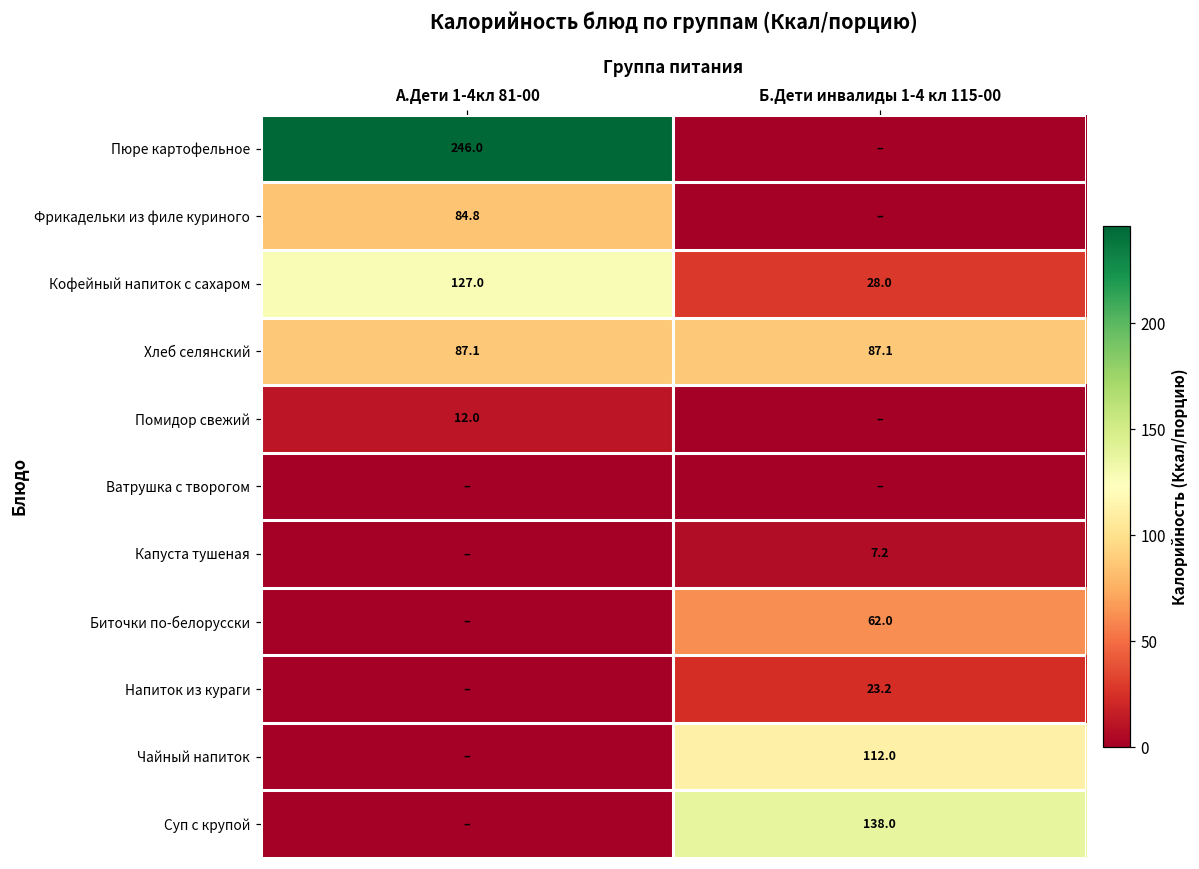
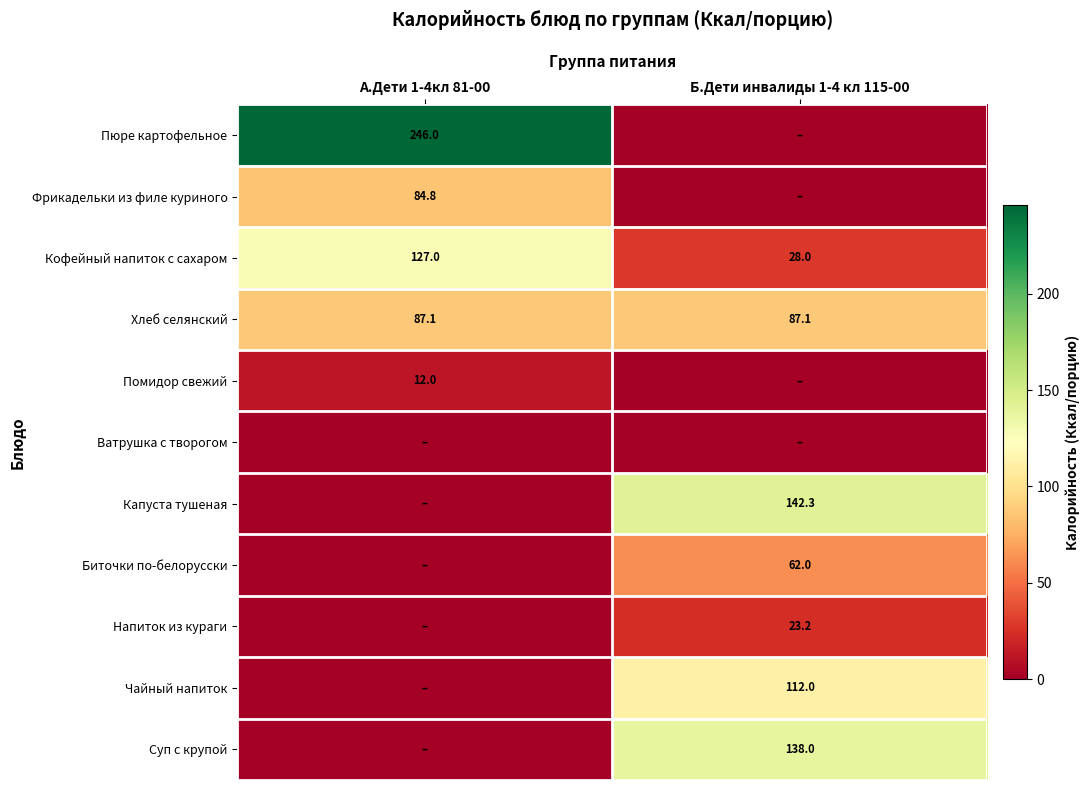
Капуста тушеная, Б.Дети инвалиды 1-4 кл 115-00: 7.2 -> 142.3
